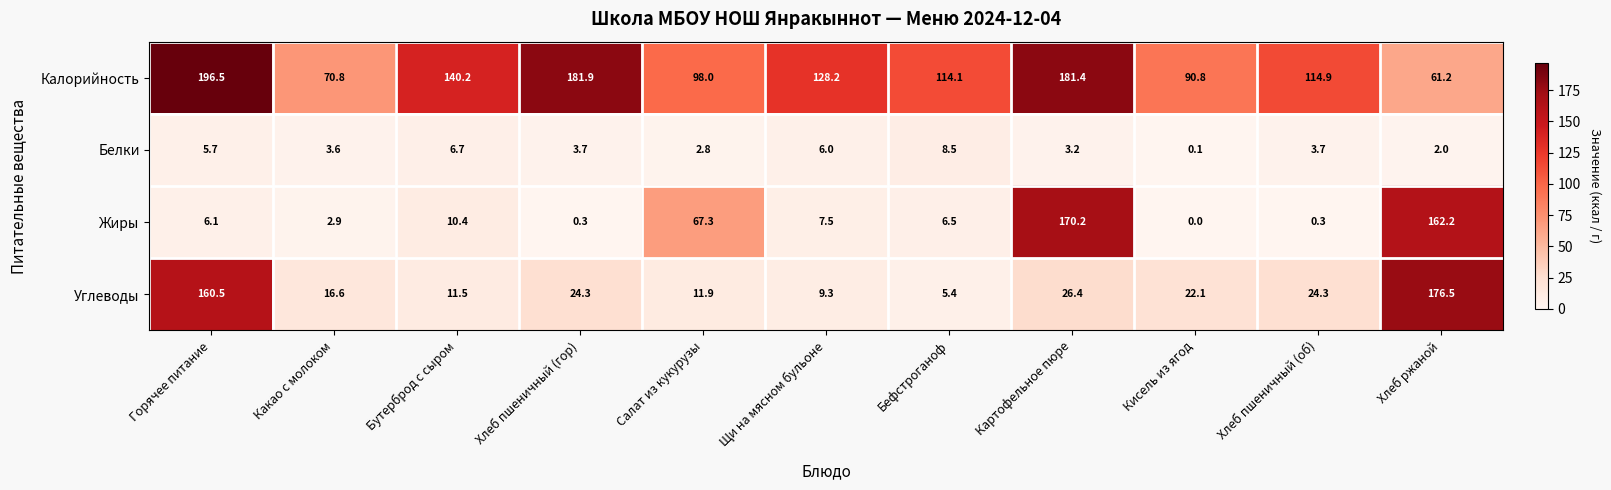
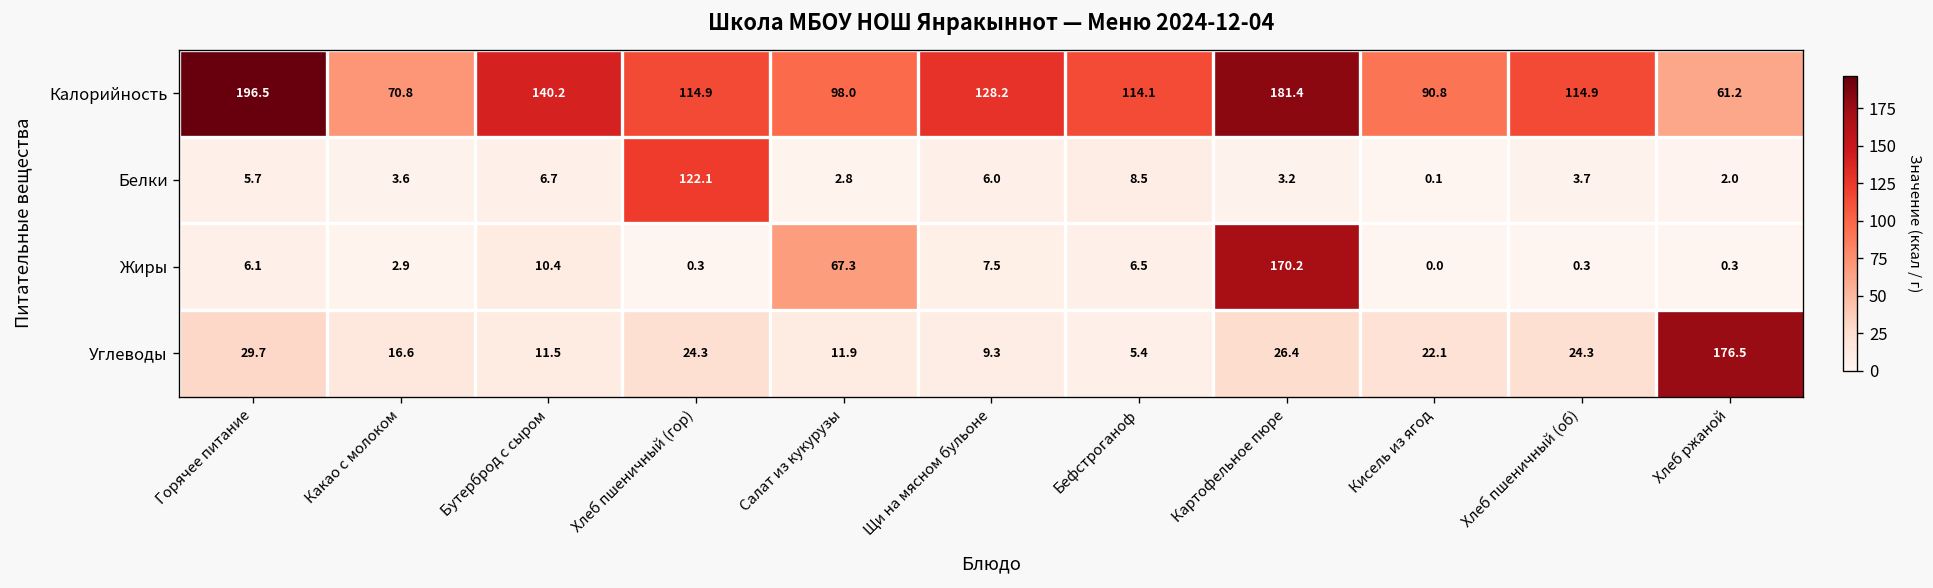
Калорийность, Хлеб пшеничный (гор): 181.9 -> 114.9
Белки, Хлеб пшеничный (гор): 3.7 -> 122.1
Жиры, Хлеб ржаной: 162.2 -> 0.3
Углеводы, Горячее питание: 160.5 -> 29.7
